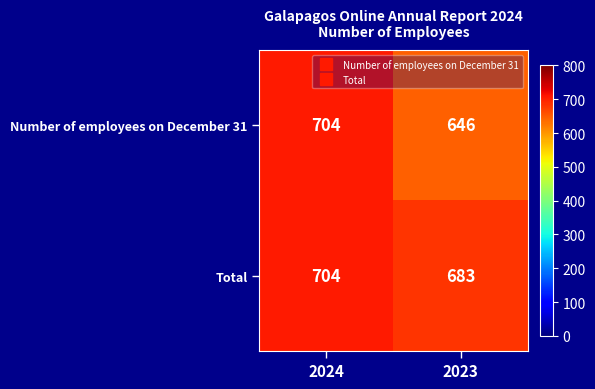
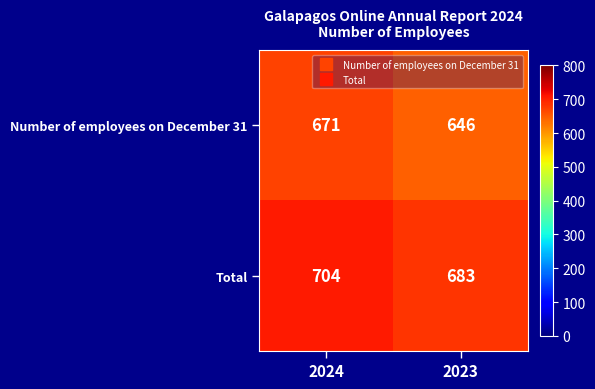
Number of employees on December 31, 2024: 704 -> 671
